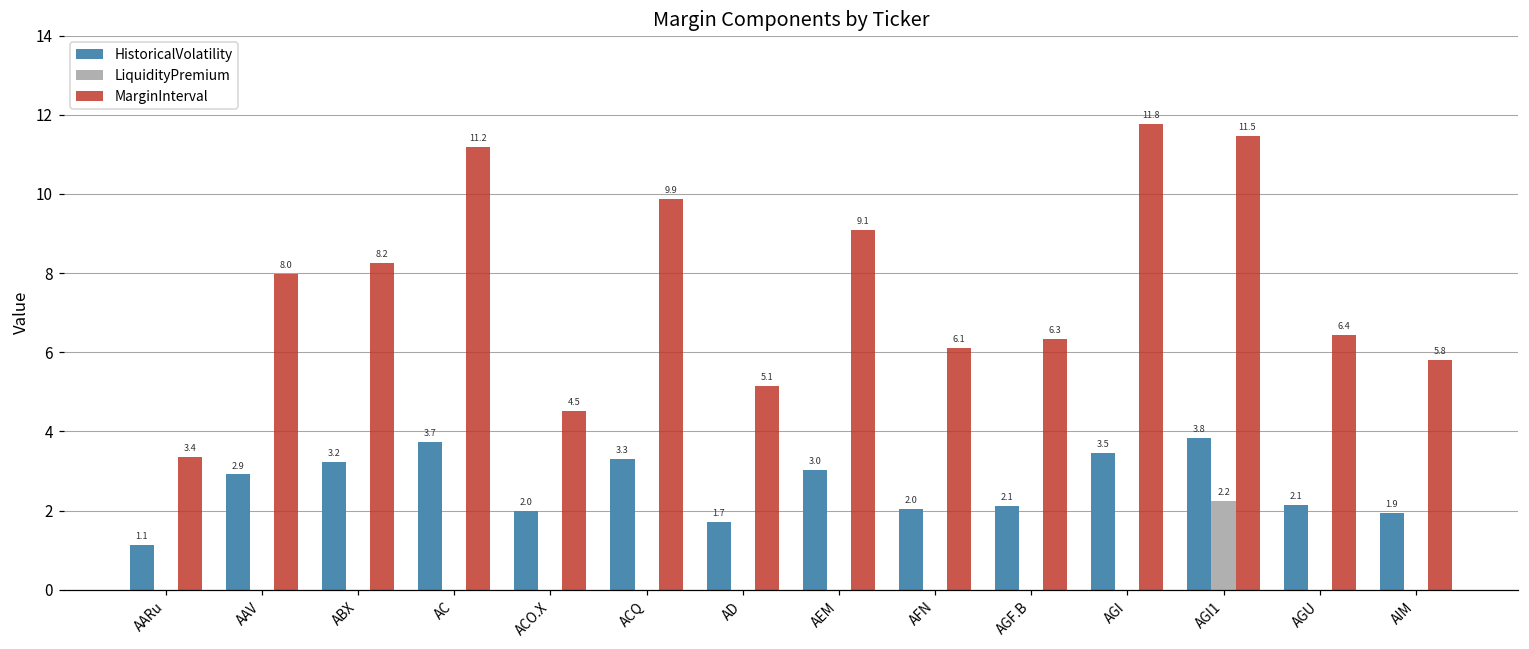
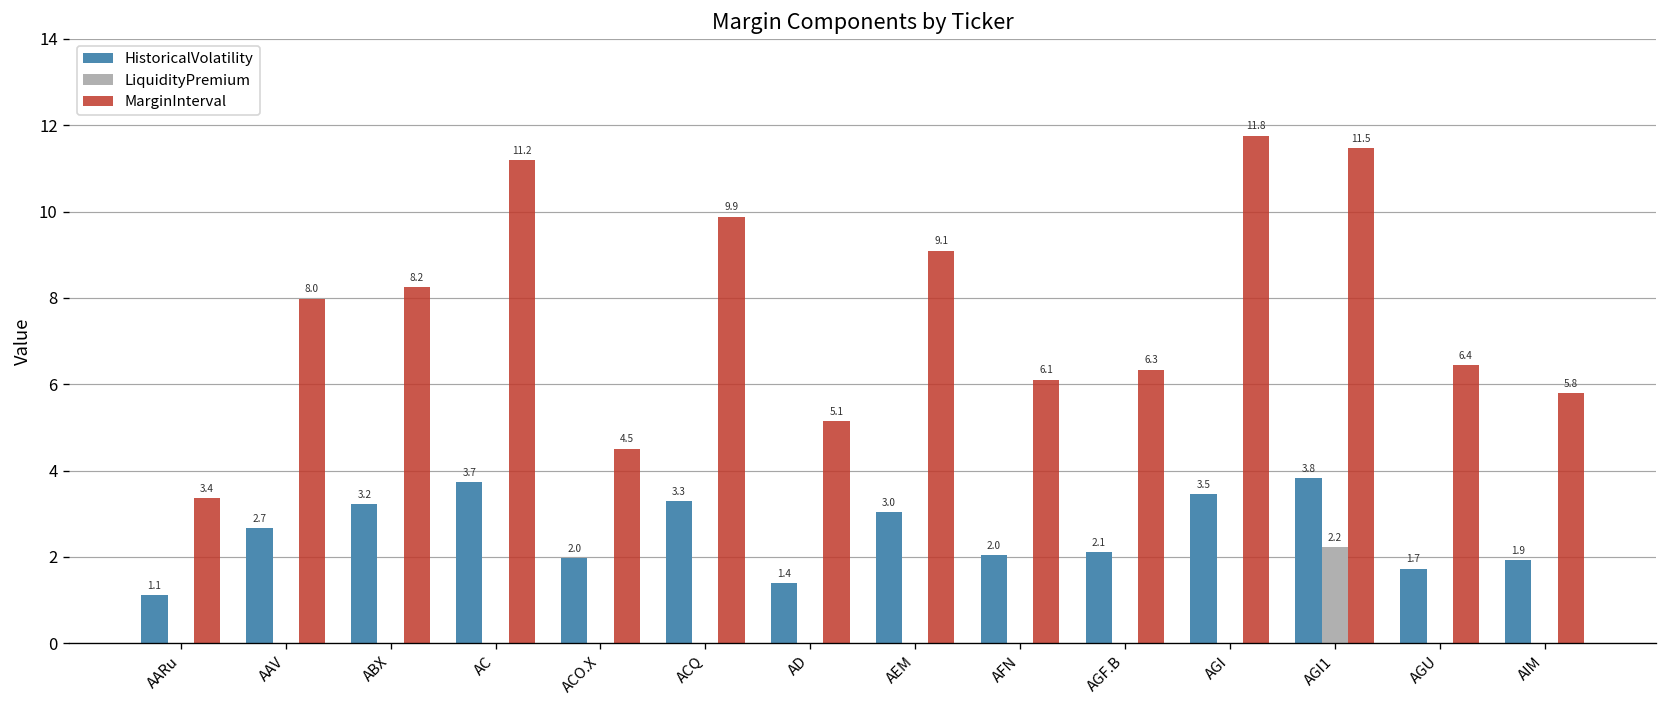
HistoricalVolatility, AAV: 2.9 -> 2.7
HistoricalVolatility, AD: 1.7 -> 1.4
HistoricalVolatility, AGU: 2.1 -> 1.7
